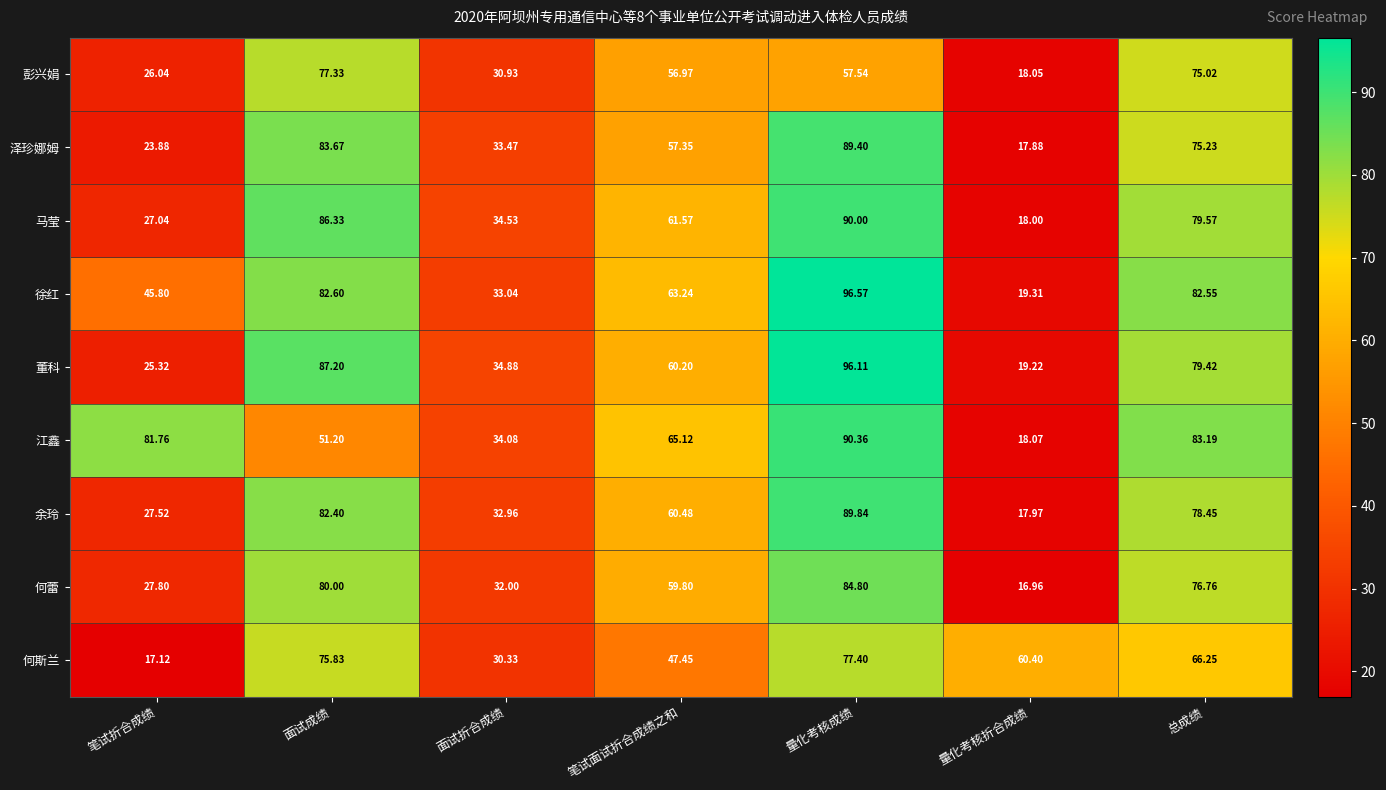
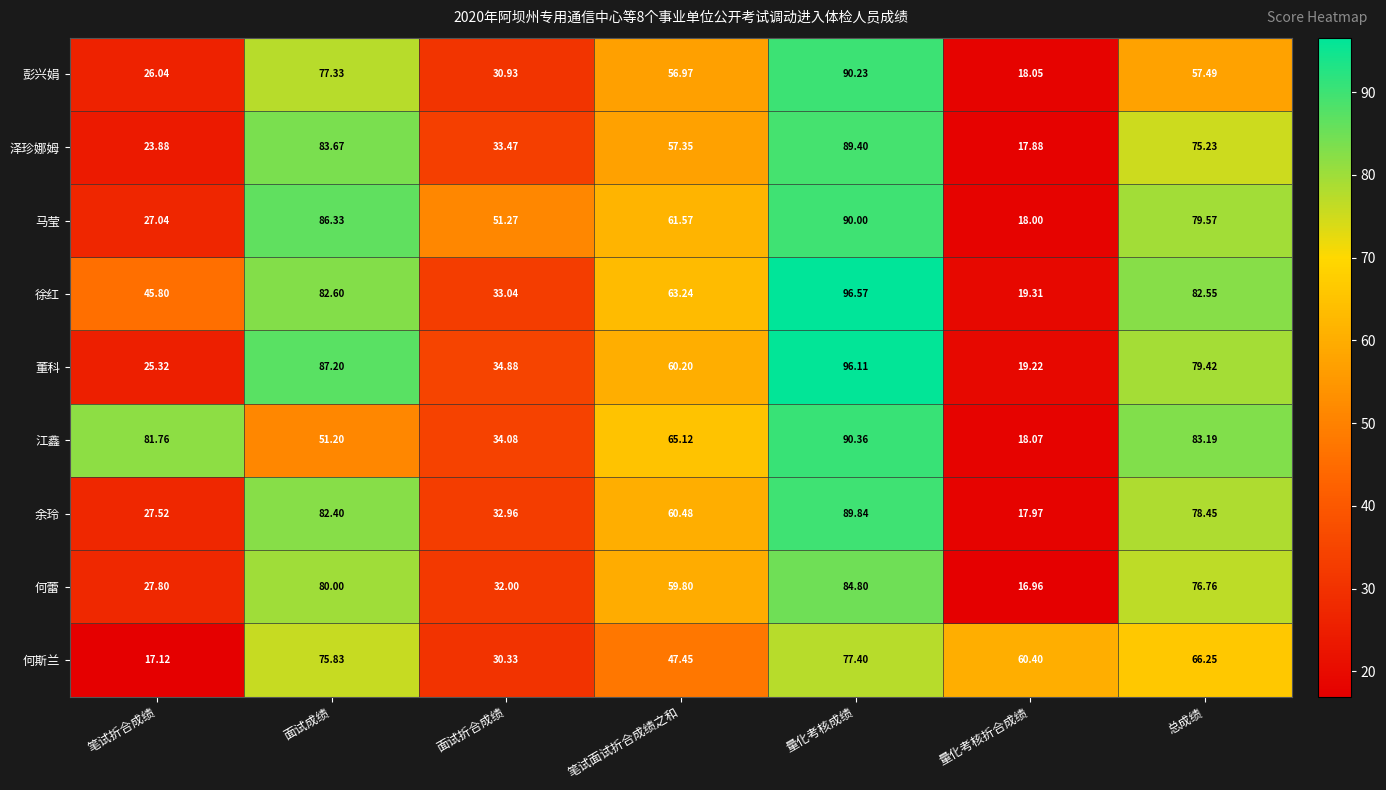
彭兴娟, 量化考核成绩: 57.54 -> 90.23
彭兴娟, 总成绩: 75.02 -> 57.49
马莹, 面试折合成绩: 34.53 -> 51.27
